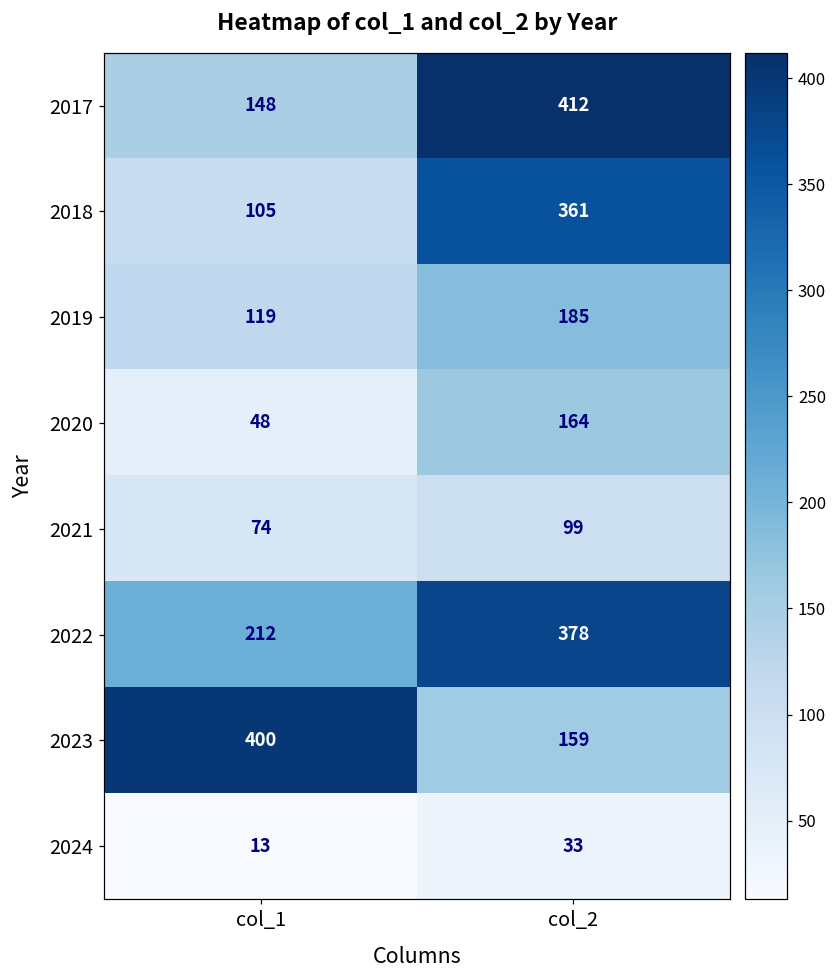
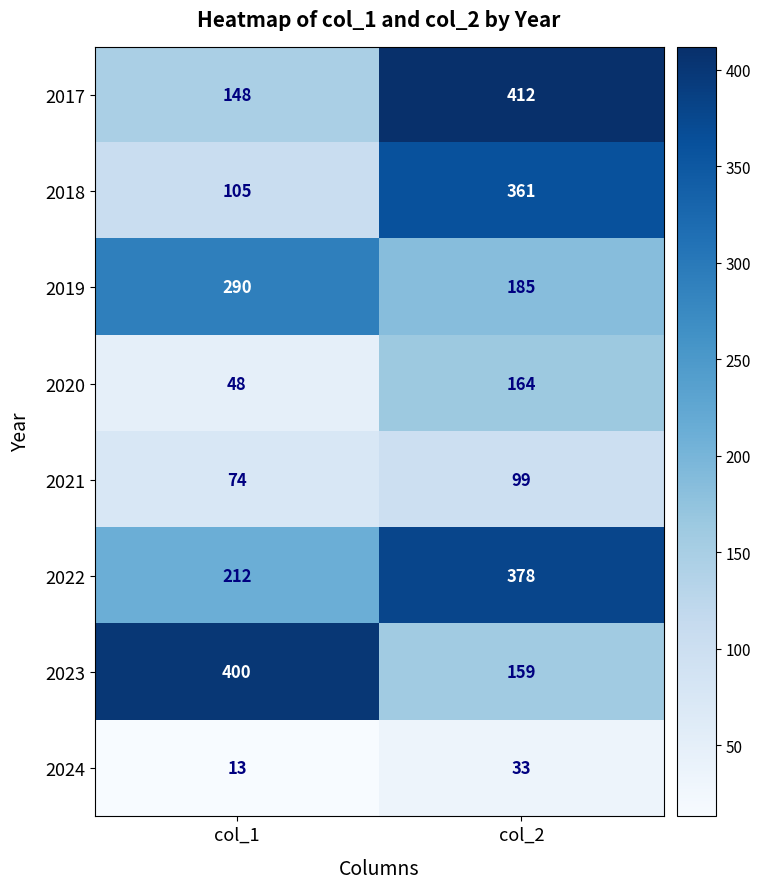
2019, col_1: 119 -> 290
